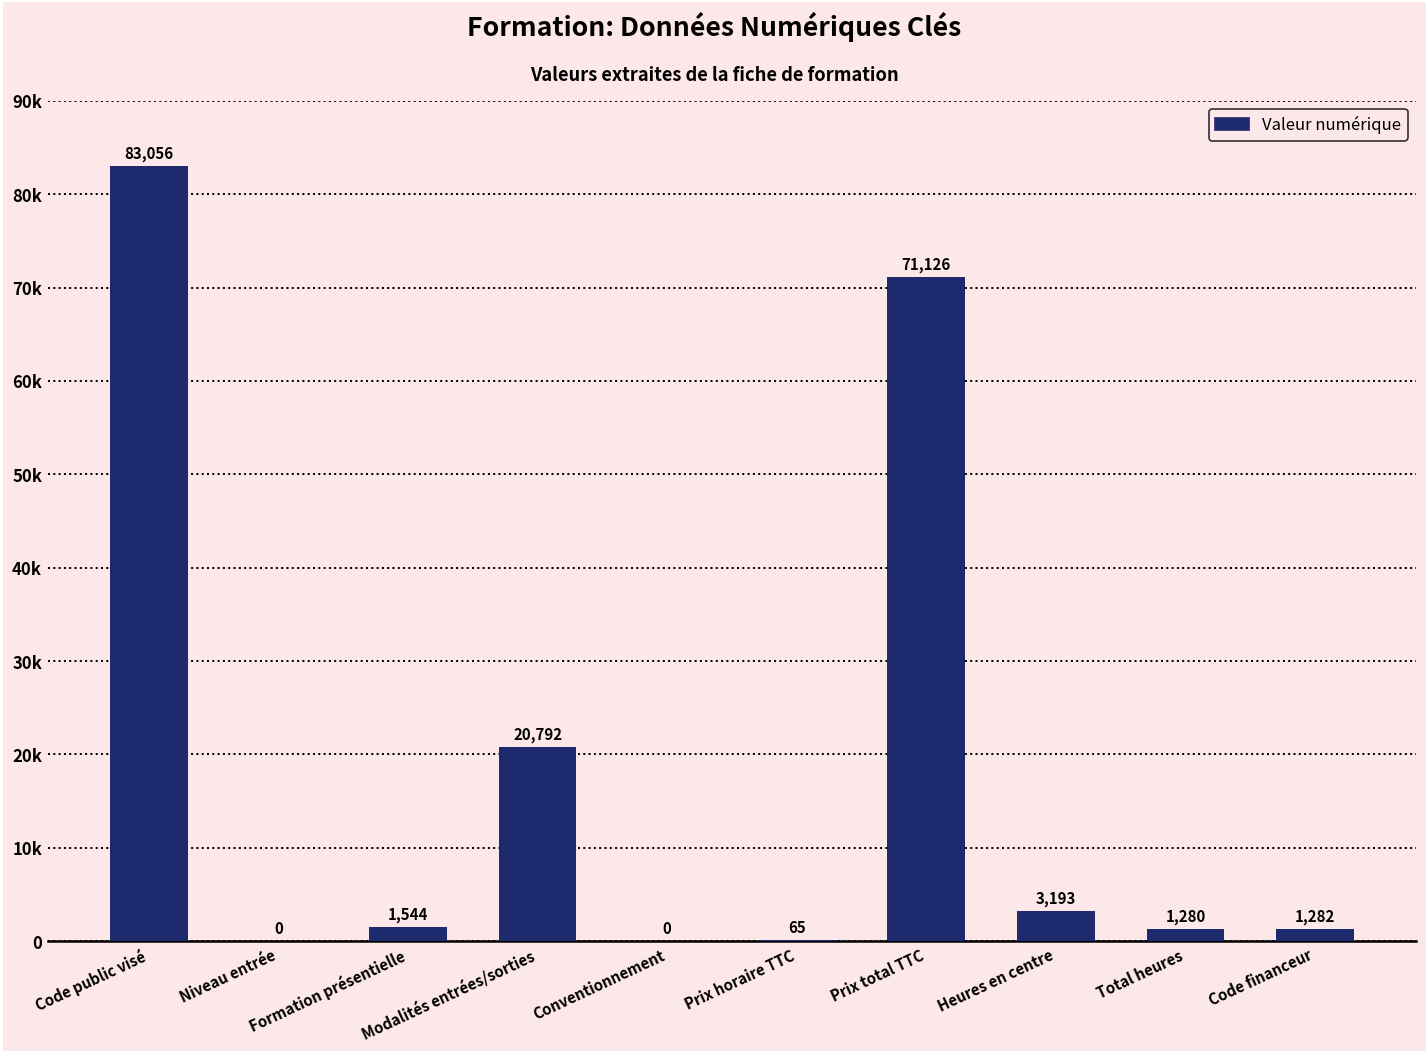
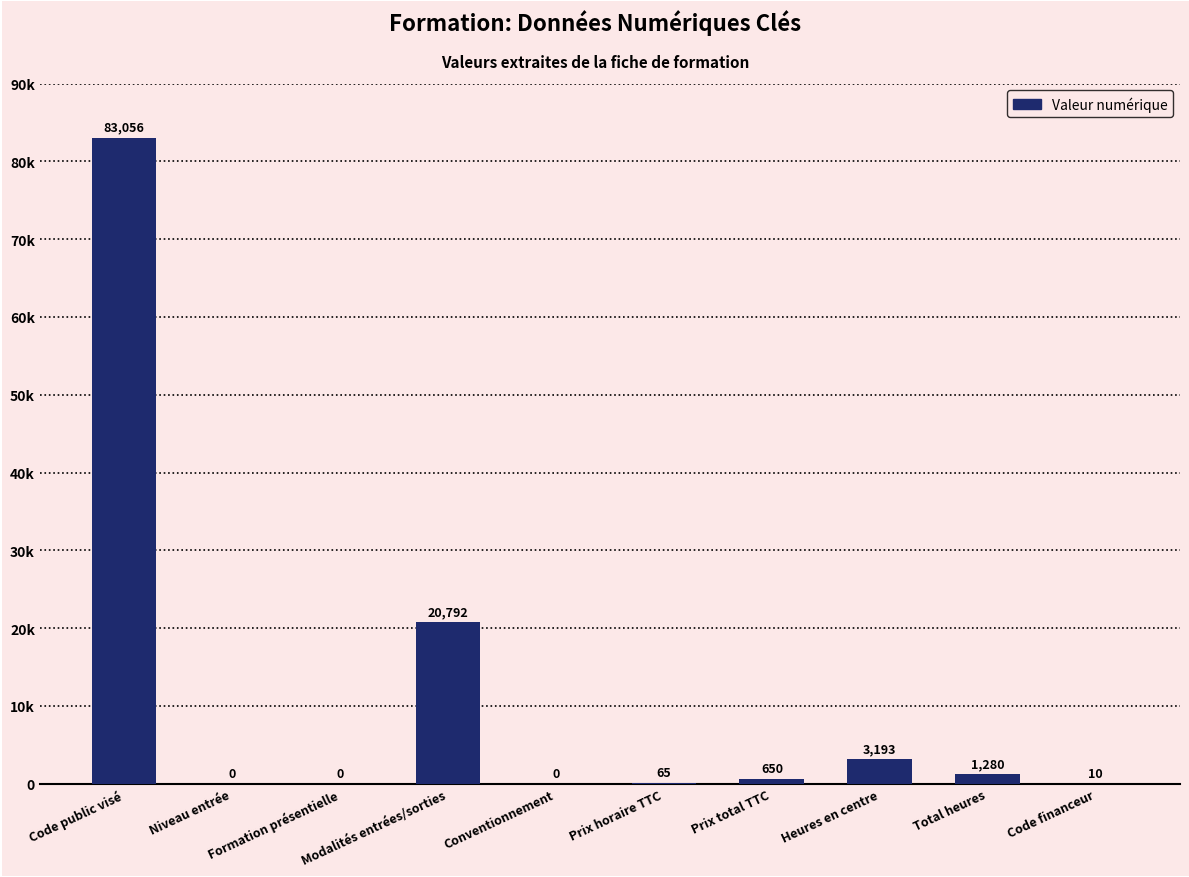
Formation présentielle: 1,544 -> 0
Prix total TTC: 71,126 -> 650
Code financeur: 1,282 -> 10
